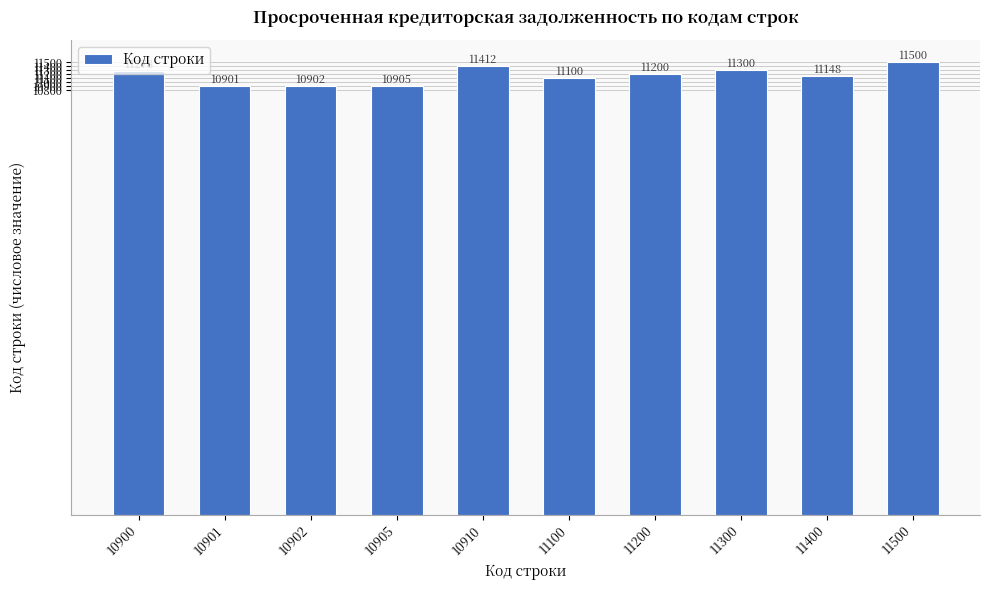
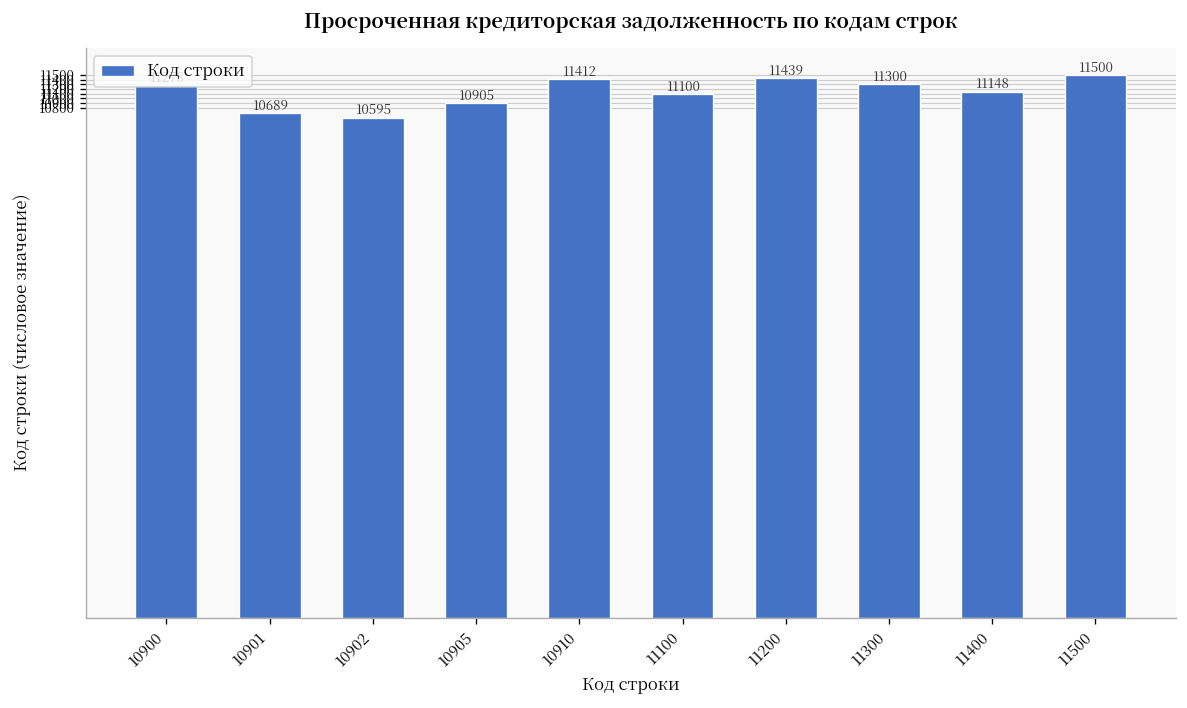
10901: 10901 -> 10689
10902: 10902 -> 10595
11200: 11200 -> 11439
